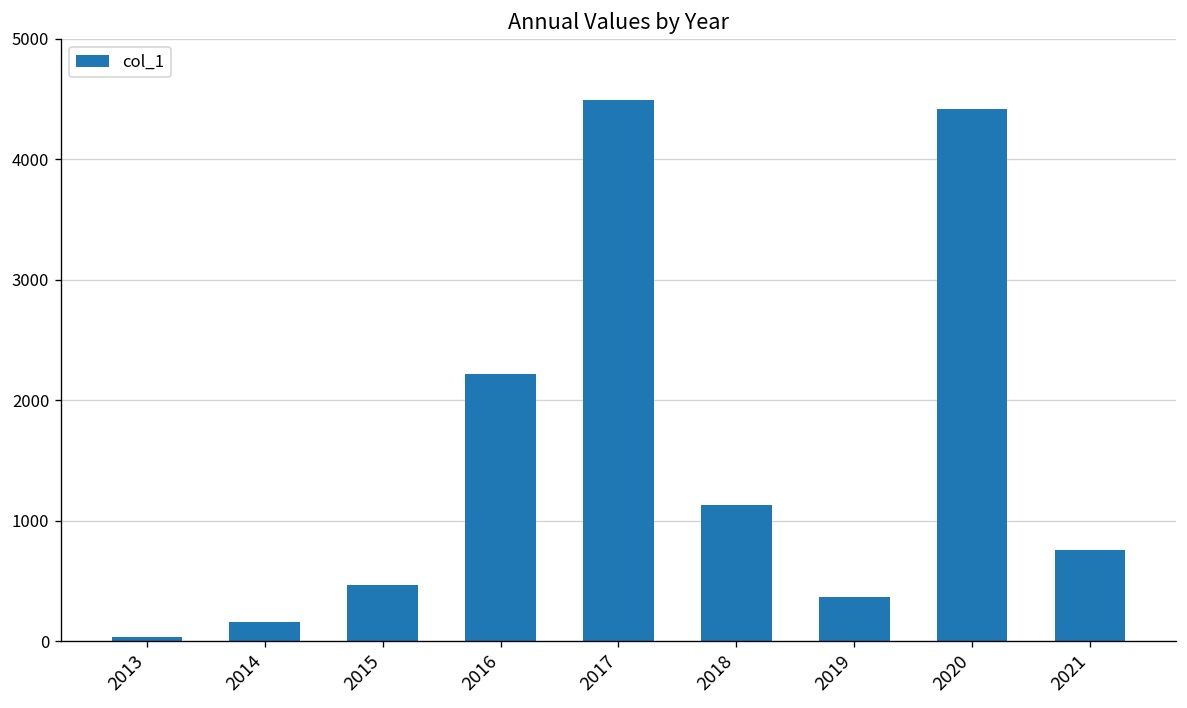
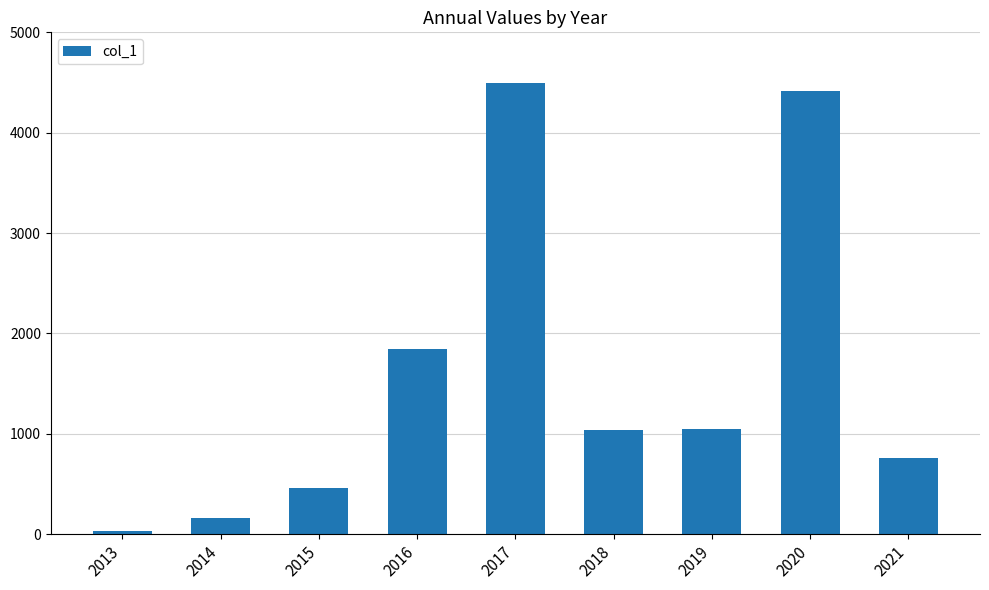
2016: 2220 -> 1850
2018: 1130 -> 1040
2019: 370 -> 1050
